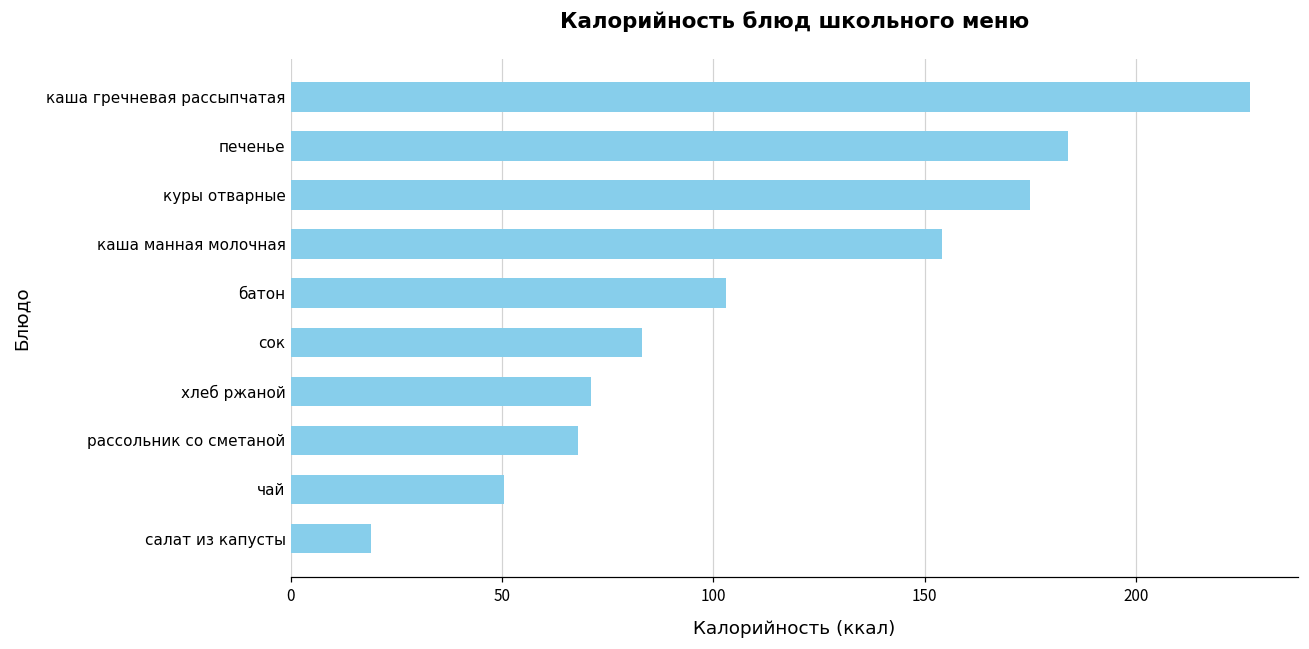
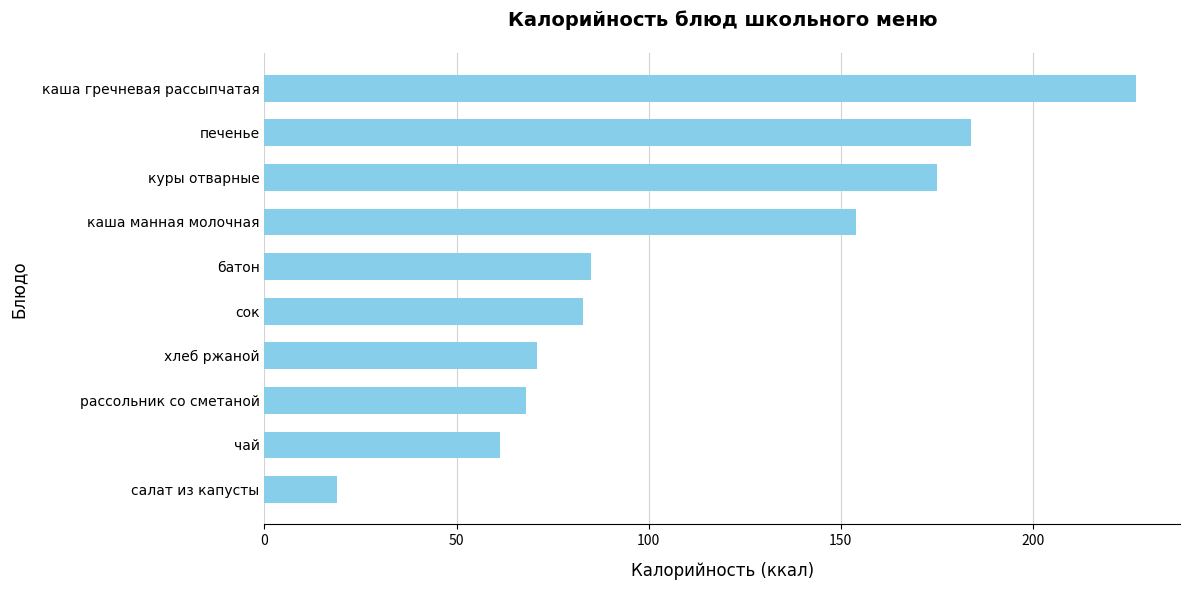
батон: 103 -> 85
чай: 51 -> 61
